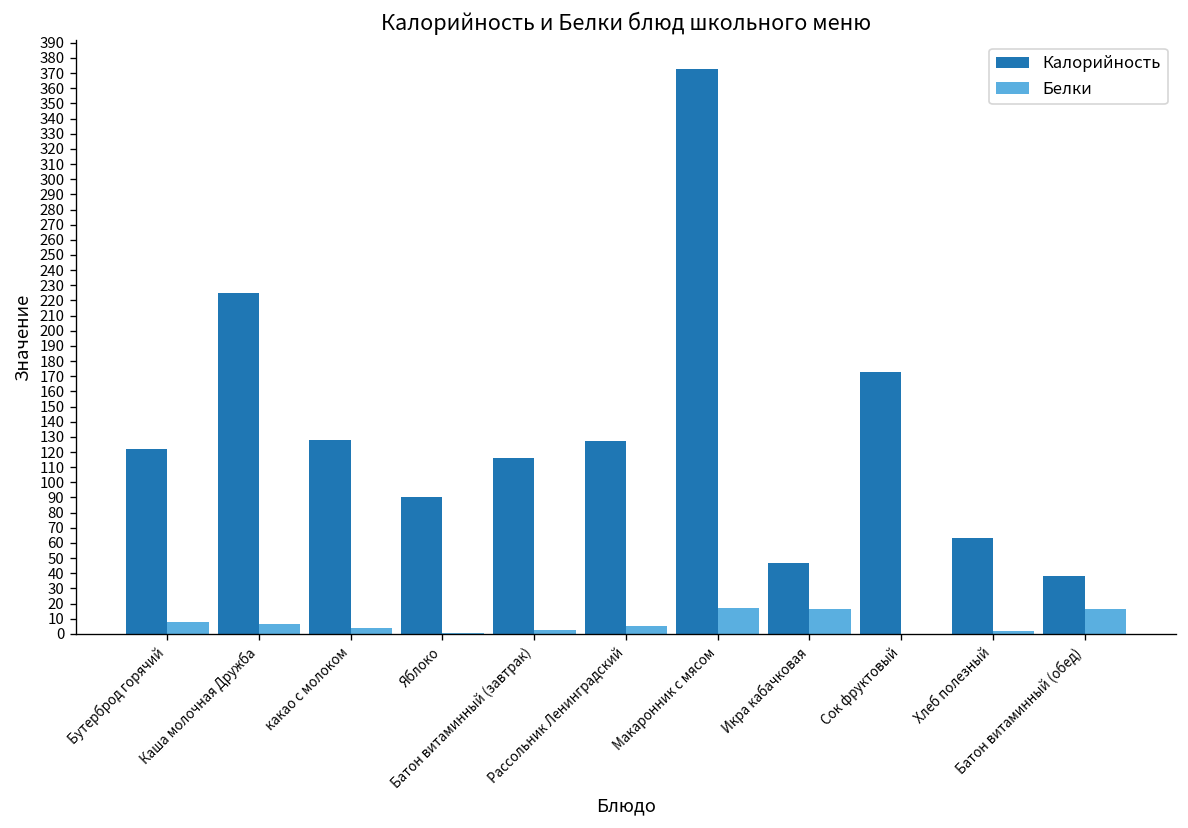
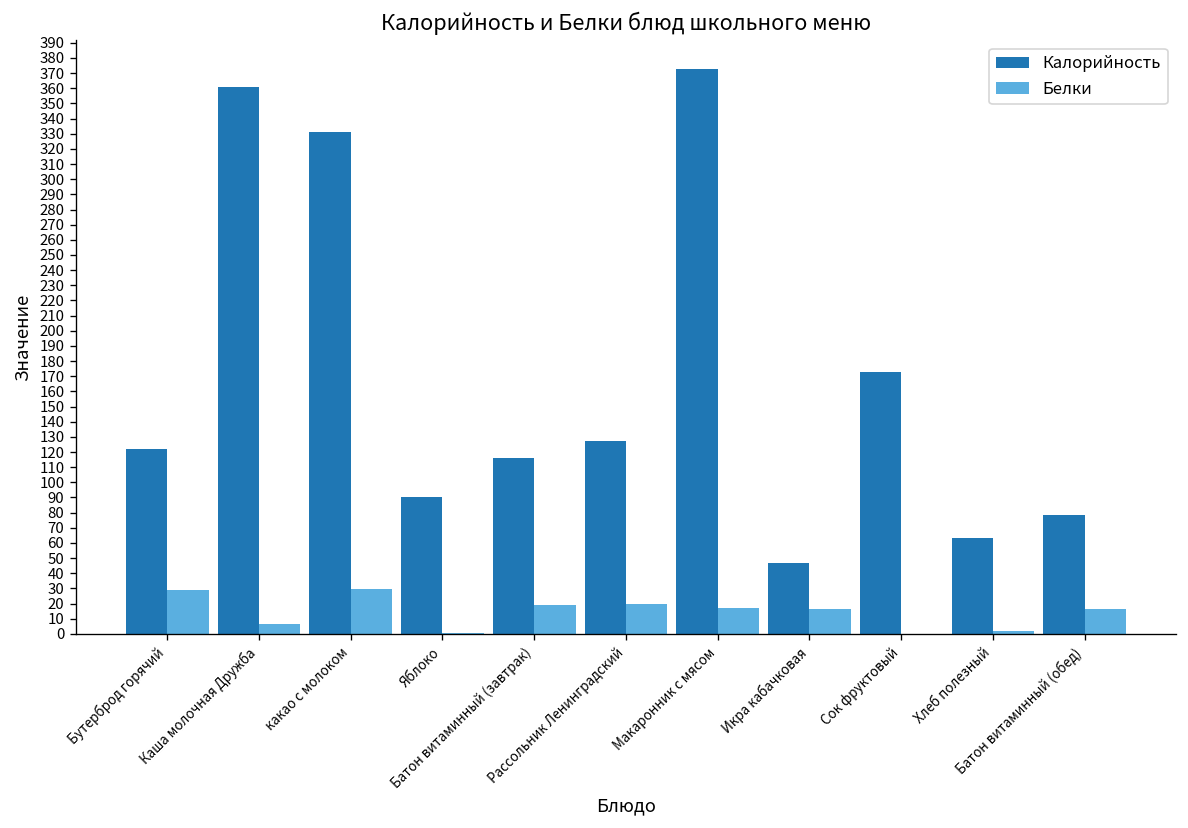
Белки, Бутерброд горячий: 8 -> 29
Калорийность, Каша молочная Дружба: 225 -> 361
Калорийность, какао с молоком: 128 -> 331
Белки, какао с молоком: 4 -> 30
Белки, Батон витаминный (завтрак): 3 -> 19
Белки, Рассольник Ленинградский: 6 -> 20
Калорийность, Батон витаминный (обед): 38 -> 78
